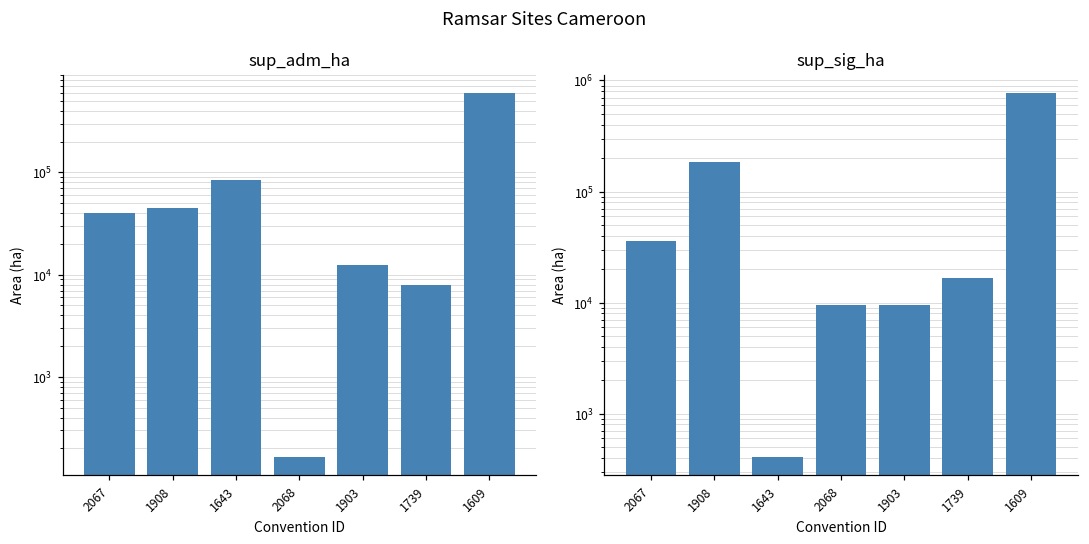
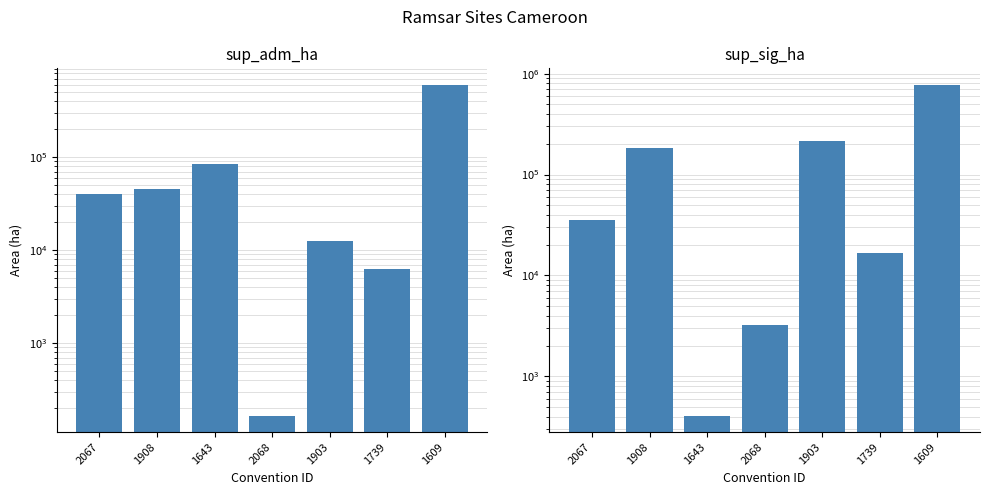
sup_adm_ha, 1739: 8000 -> 6000
sup_sig_ha, 2068: 9000 -> 3200
sup_sig_ha, 1903: 10000 -> 220000
